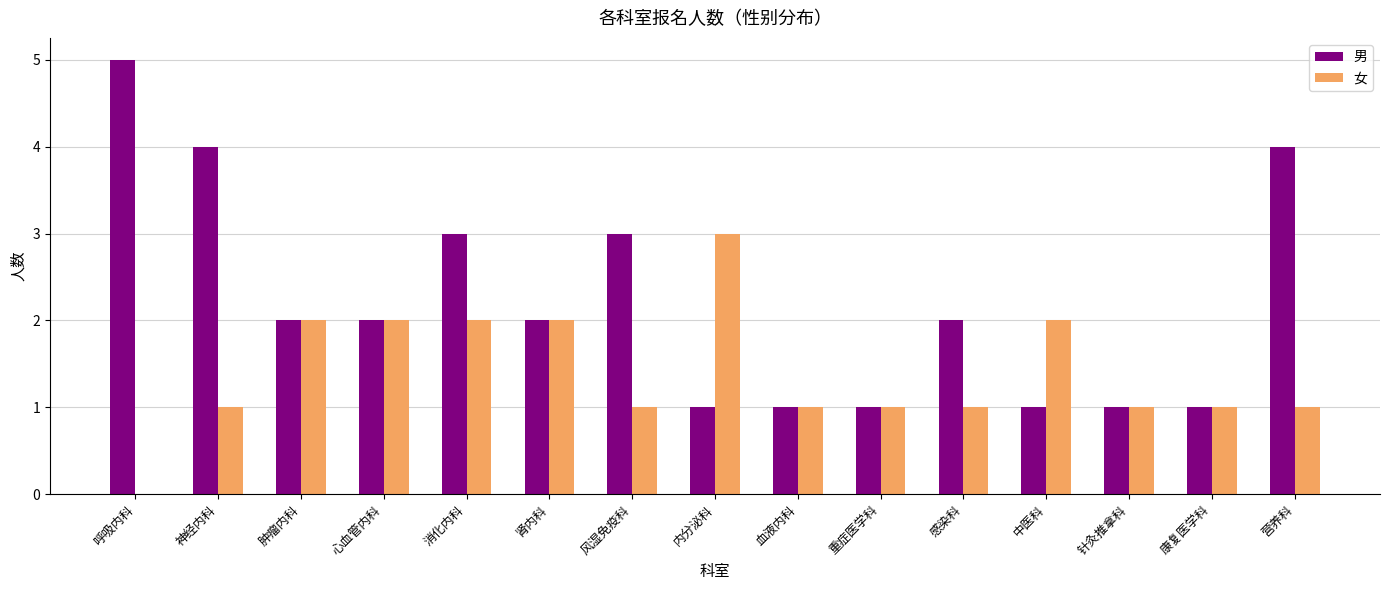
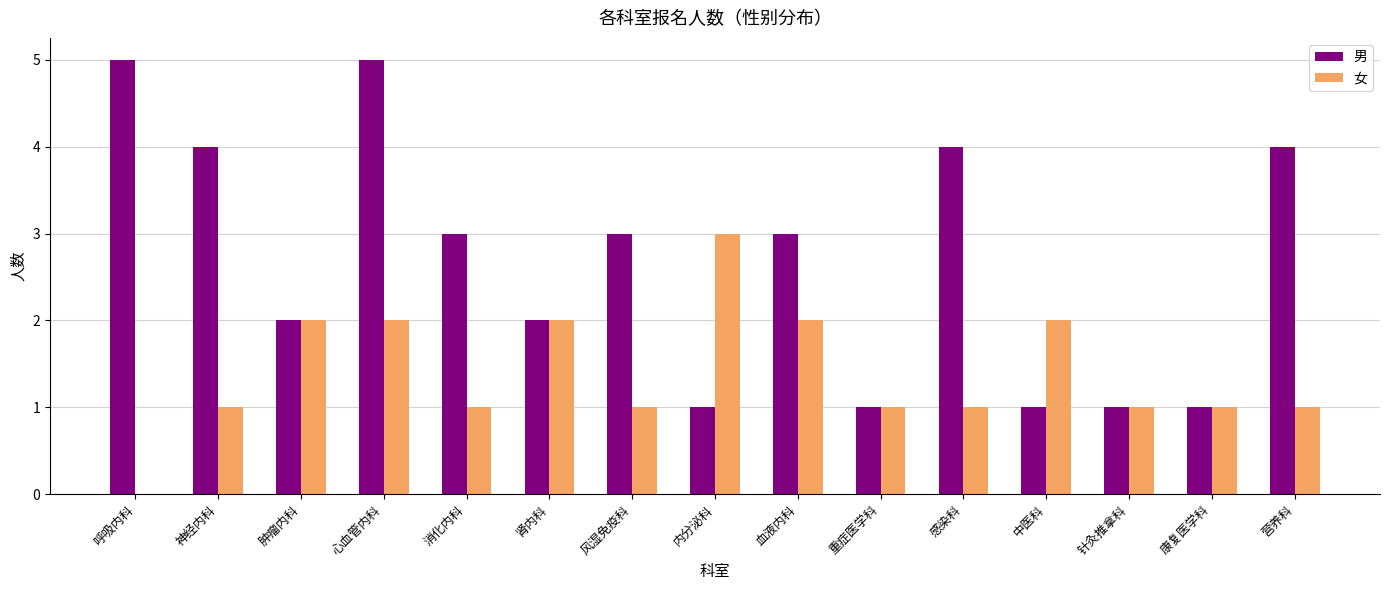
男, 心血管内科: 2 -> 5
女, 消化内科: 2 -> 1
男, 血液内科: 1 -> 3
女, 血液内科: 1 -> 2
男, 感染科: 2 -> 4
